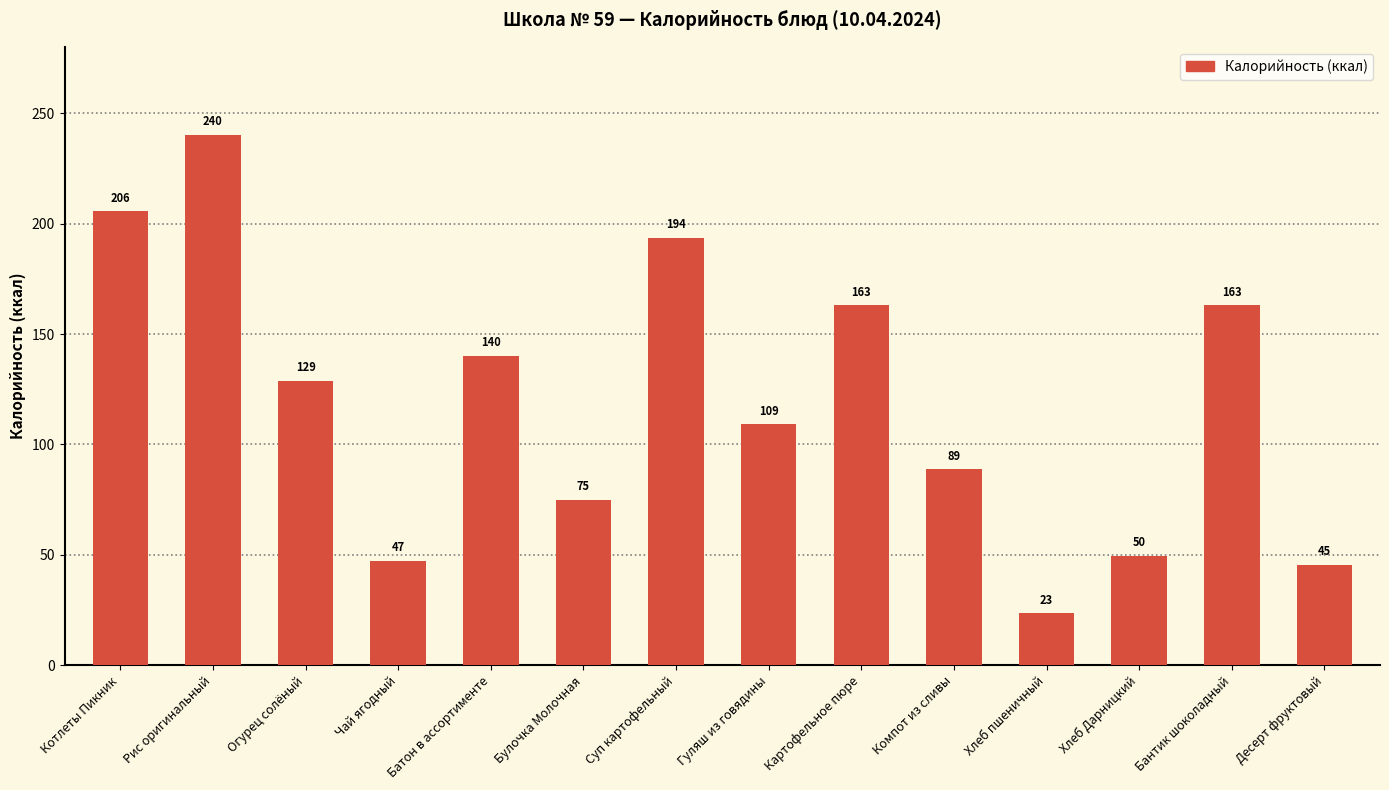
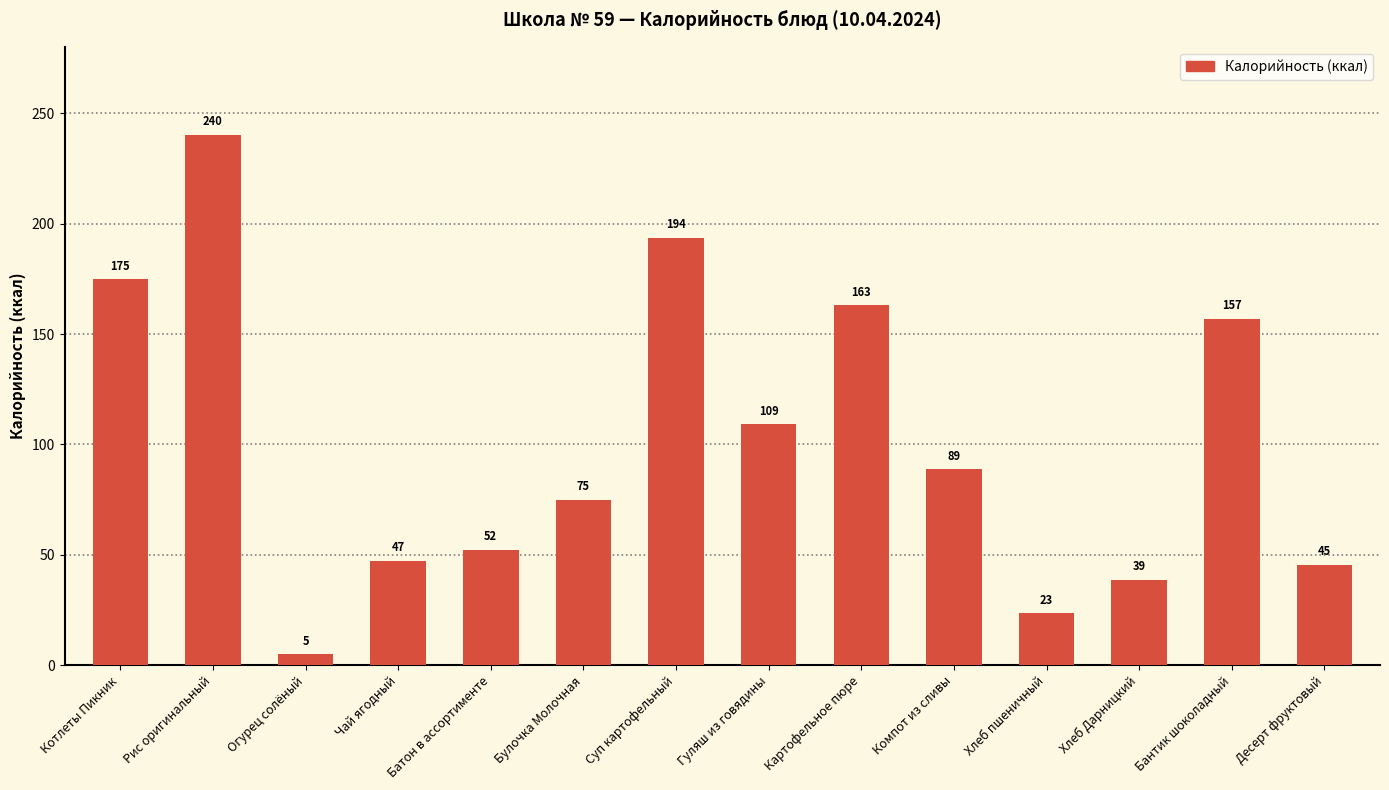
Котлеты Пикник: 206 -> 175
Огурец солёный: 129 -> 5
Батон в ассортименте: 140 -> 52
Хлеб Дарницкий: 50 -> 39
Бантик шоколадный: 163 -> 157
